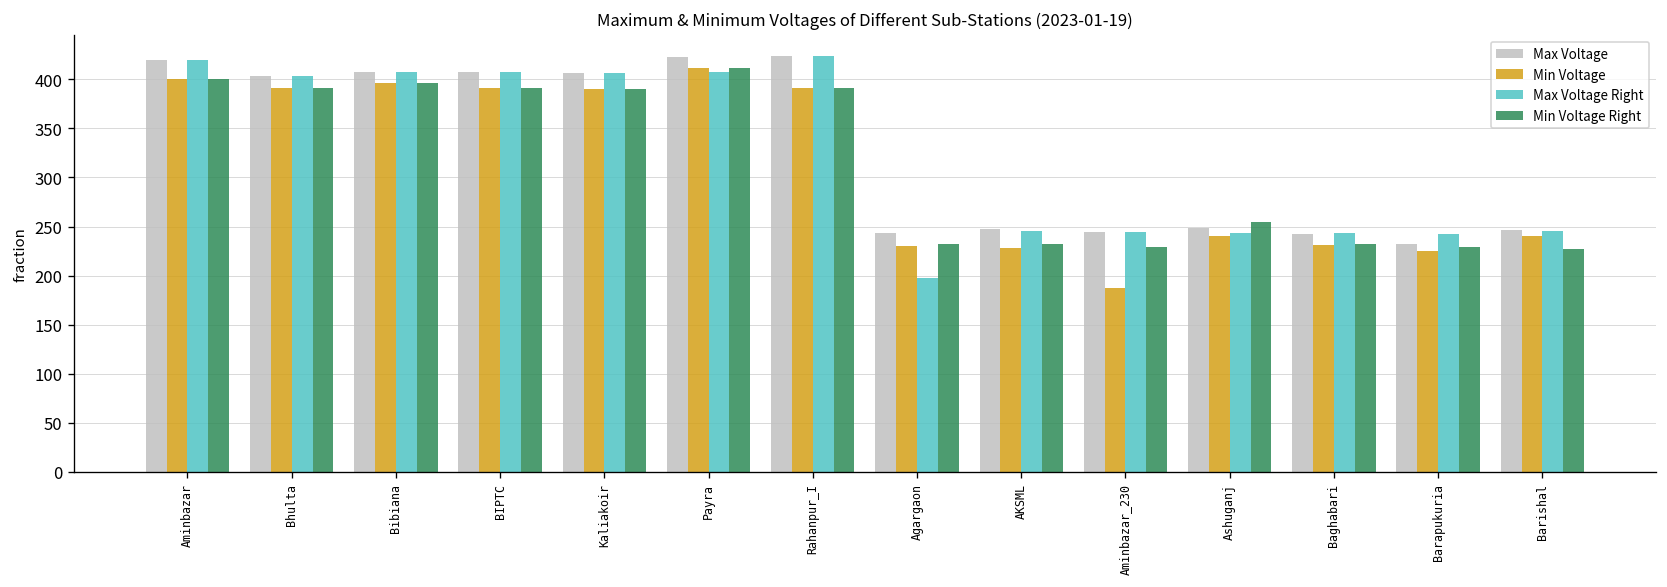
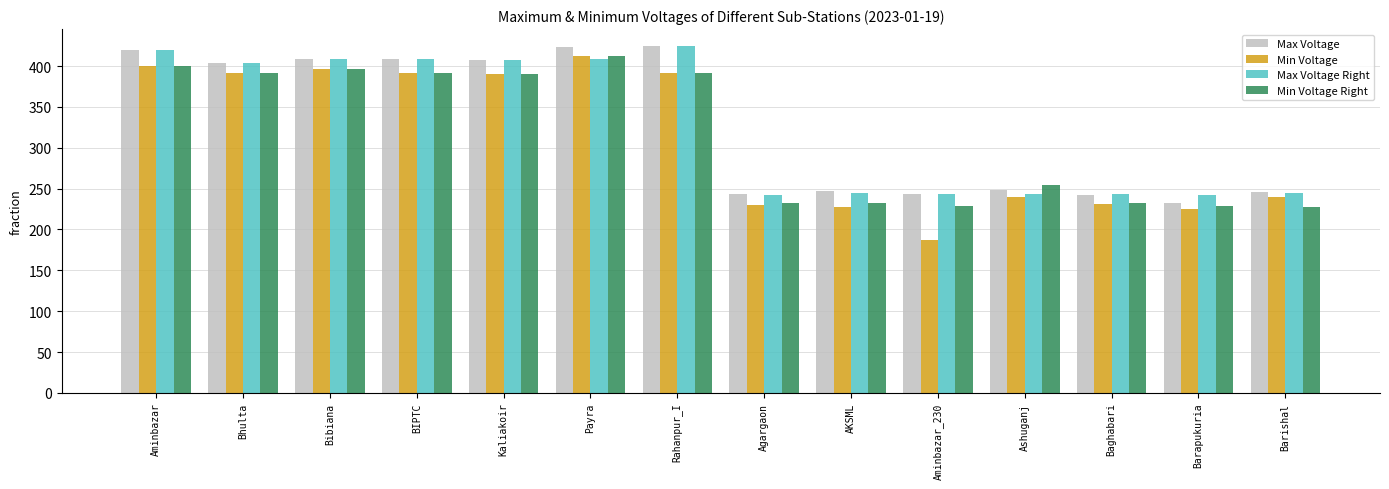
Max Voltage Right, Agargaon: 200 -> 240
